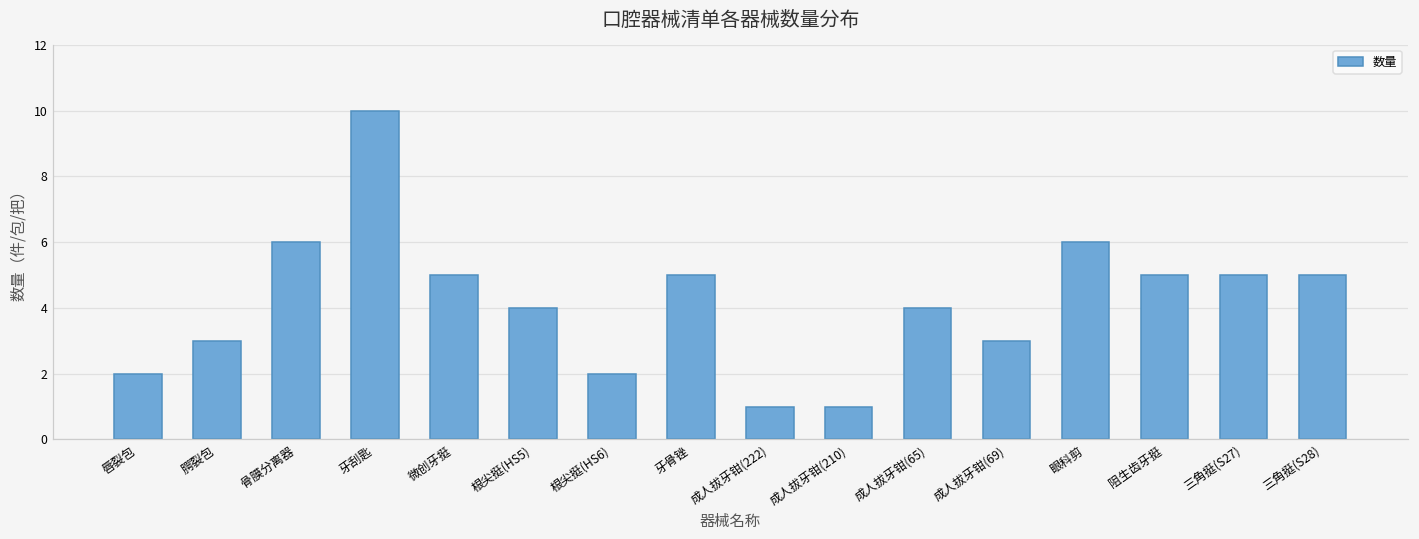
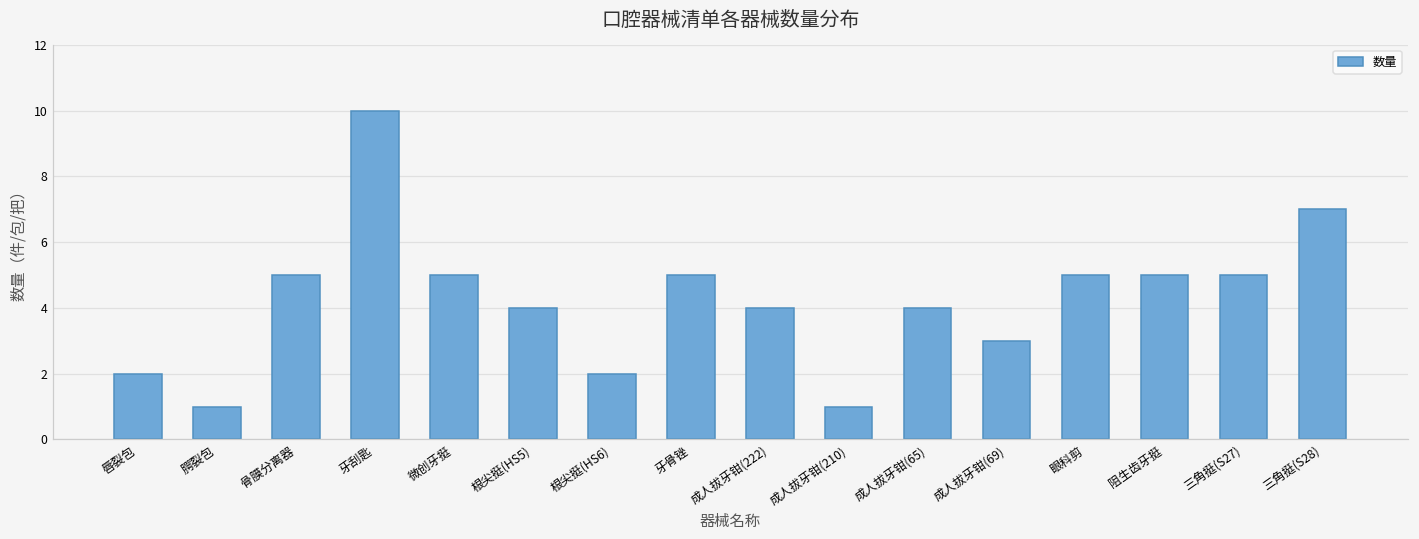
腭裂包: 3 -> 1
骨膜分离器: 6 -> 5
成人拔牙钳(222): 1 -> 4
眼科剪: 6 -> 5
三角挺(S28): 5 -> 7
